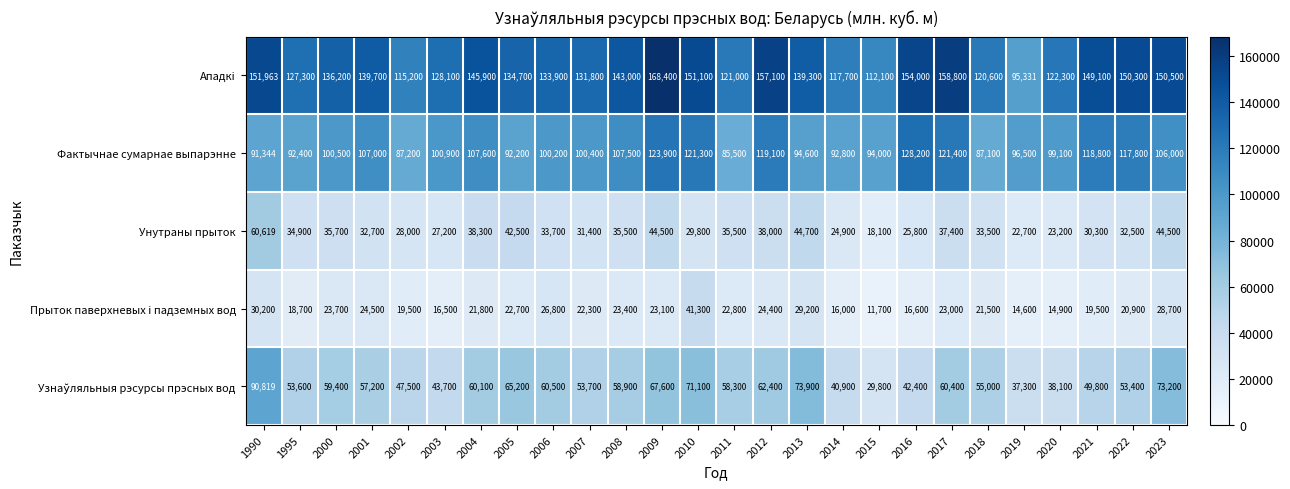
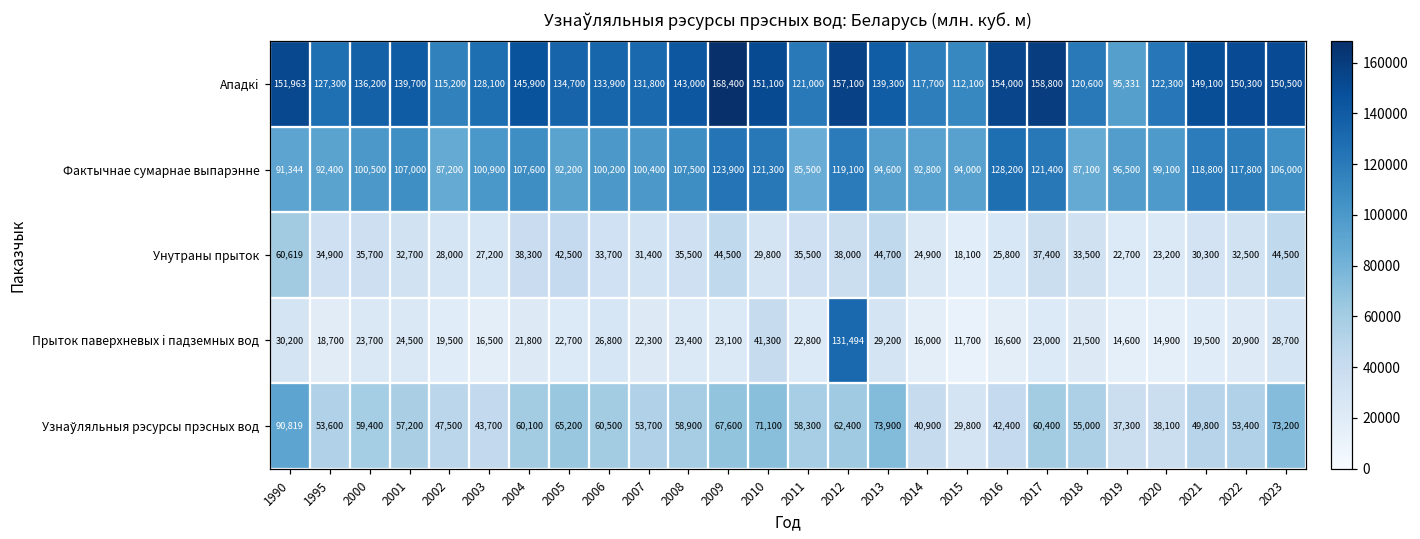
Прыток паверхневых i падземных вод, 2012: 24,400 -> 131,494
